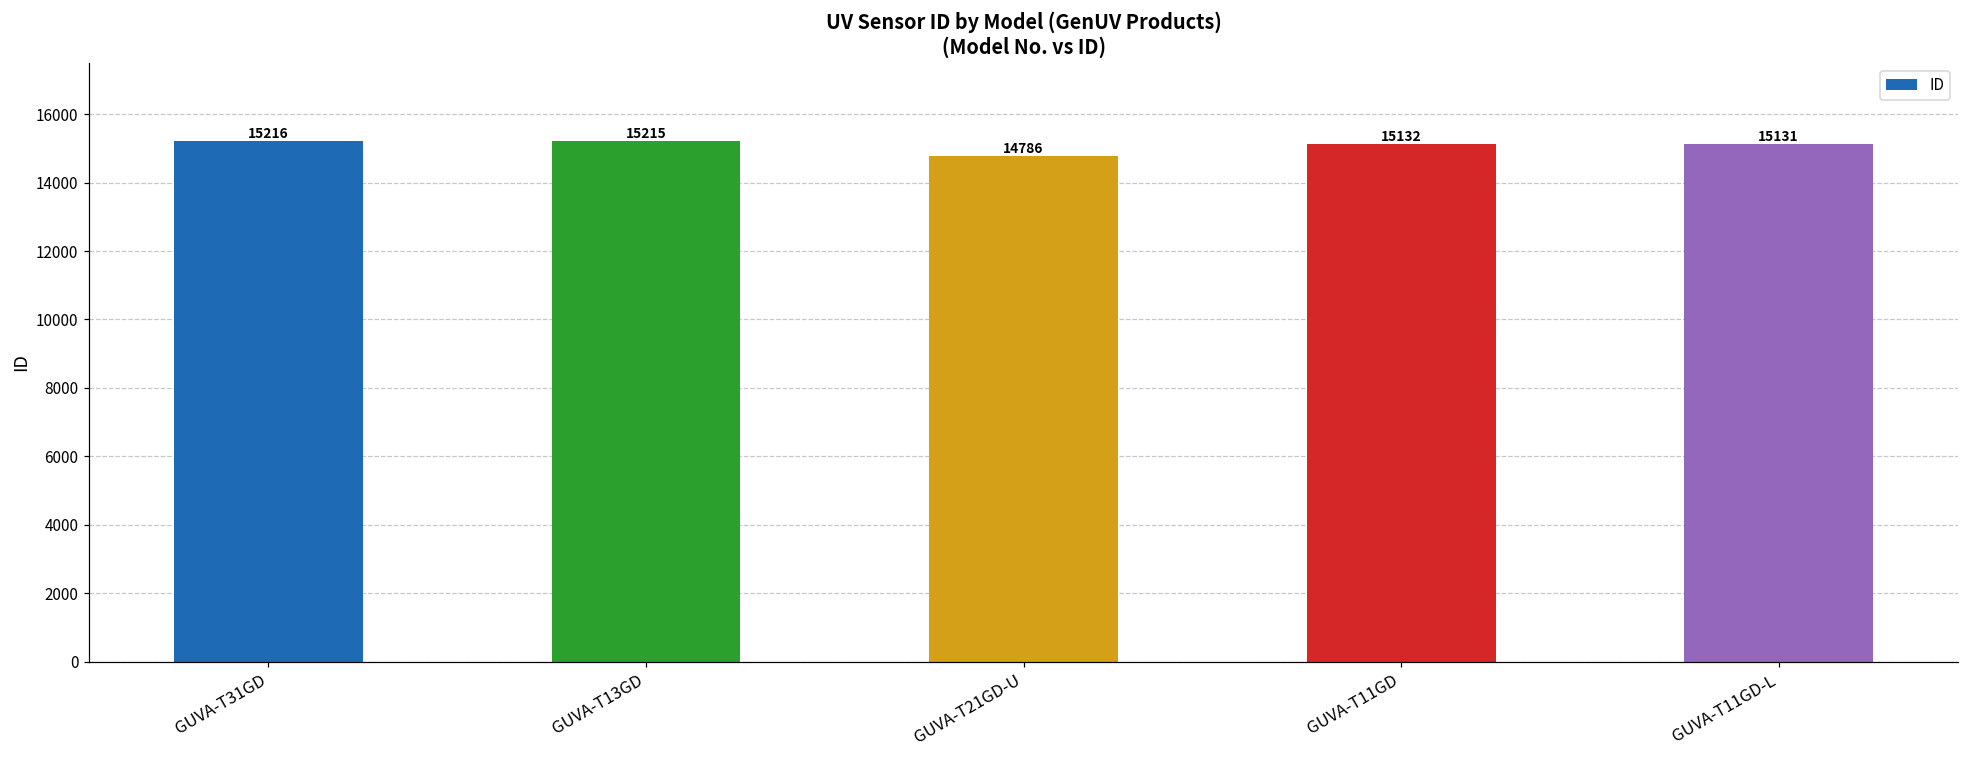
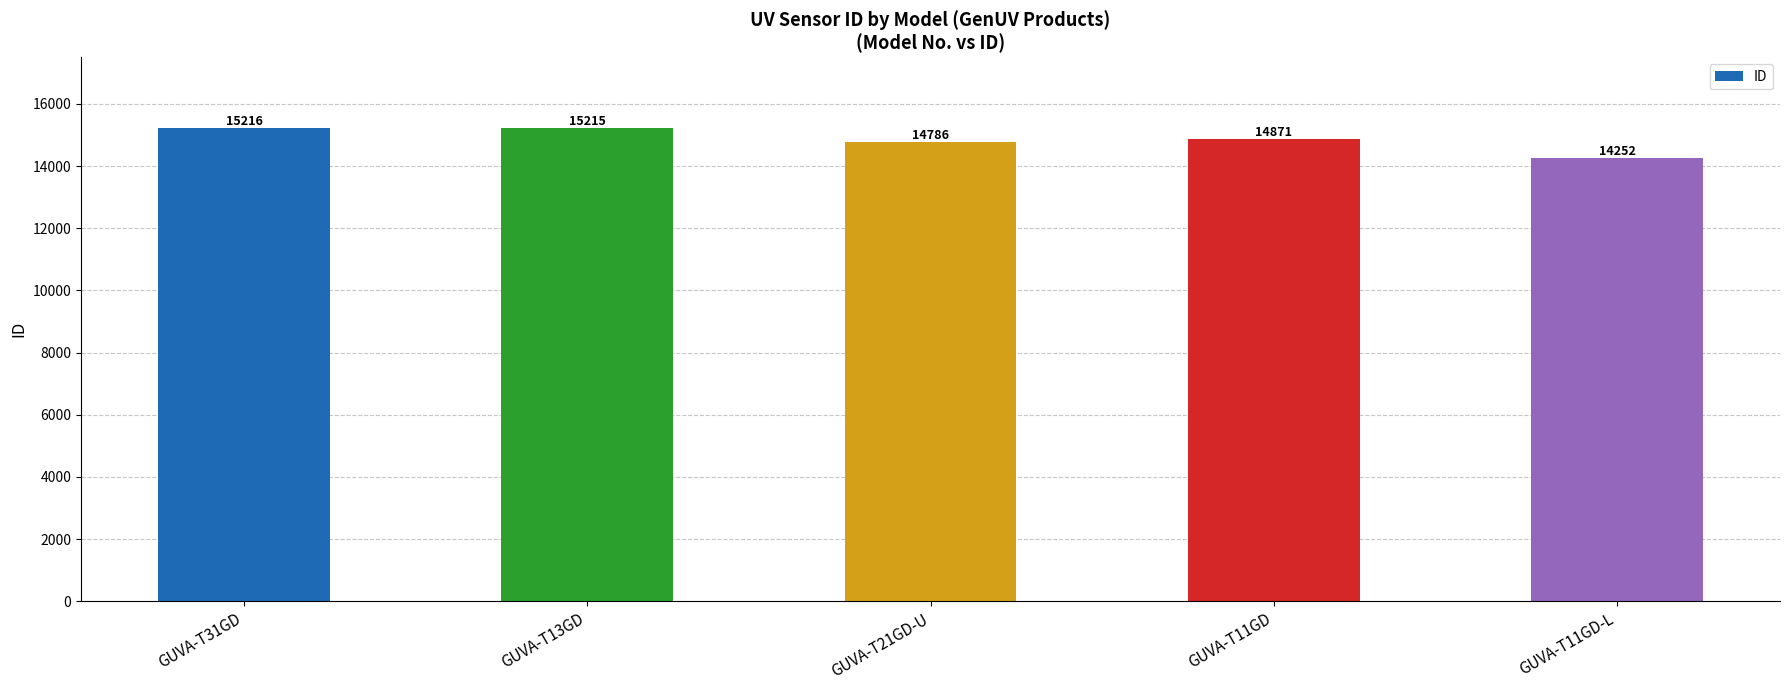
GUVA-T11GD: 15132 -> 14871
GUVA-T11GD-L: 15131 -> 14252
